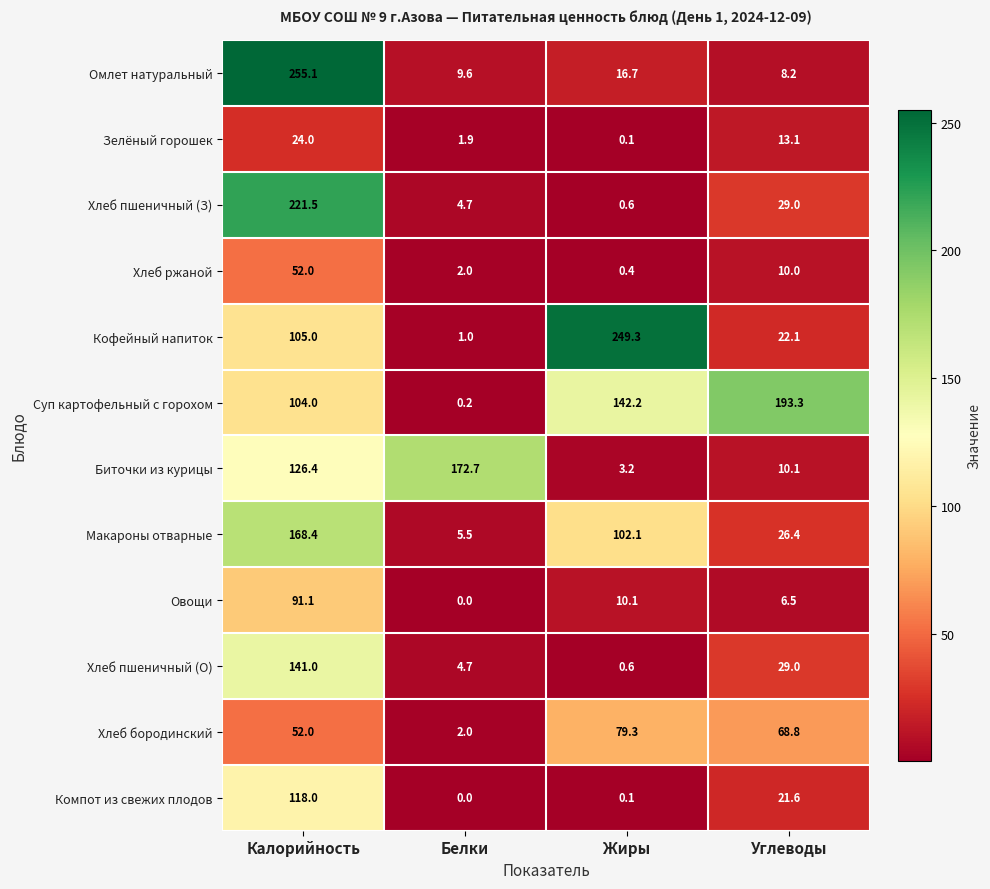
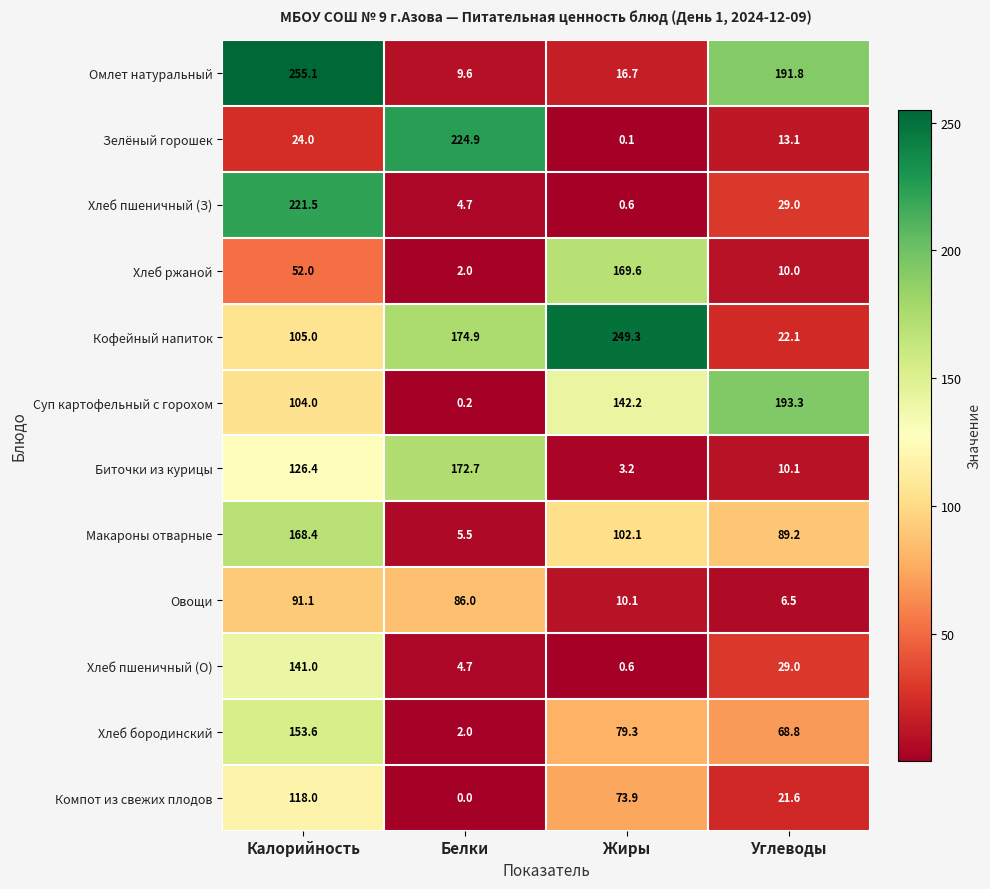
Омлет натуральный, Углеводы: 8.2 -> 191.8
Зелёный горошек, Белки: 1.9 -> 224.9
Хлеб ржаной, Жиры: 0.4 -> 169.6
Кофейный напиток, Белки: 1.0 -> 174.9
Макароны отварные, Углеводы: 26.4 -> 89.2
Овощи, Белки: 0.0 -> 86.0
Хлеб бородинский, Калорийность: 52.0 -> 153.6
Компот из свежих плодов, Жиры: 0.1 -> 73.9
